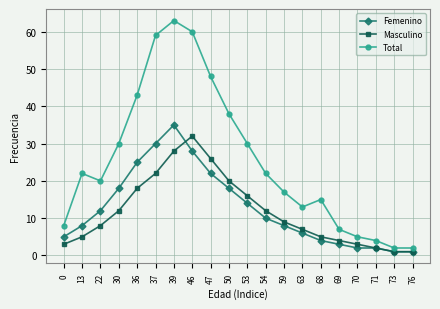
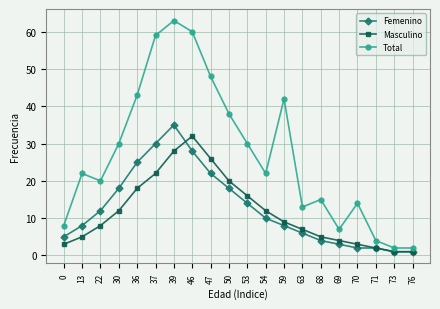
Total, 59: 17 -> 42
Total, 70: 5 -> 14
